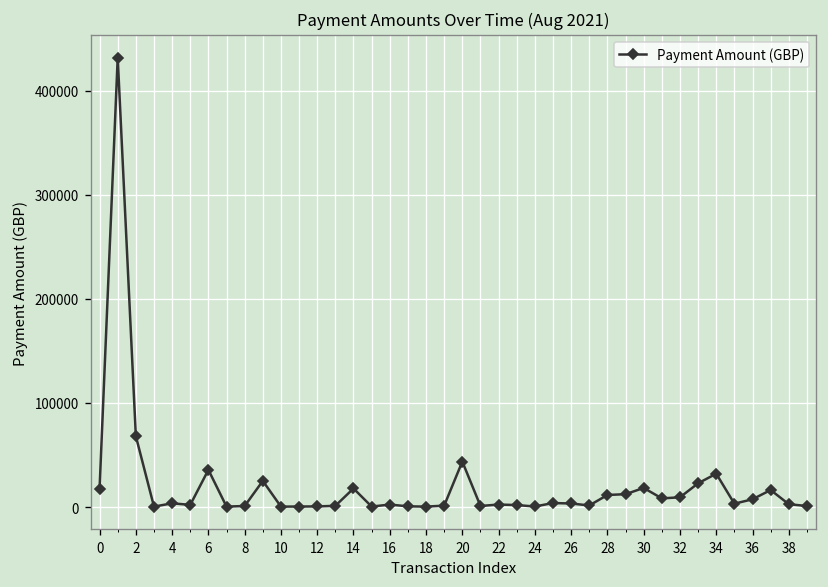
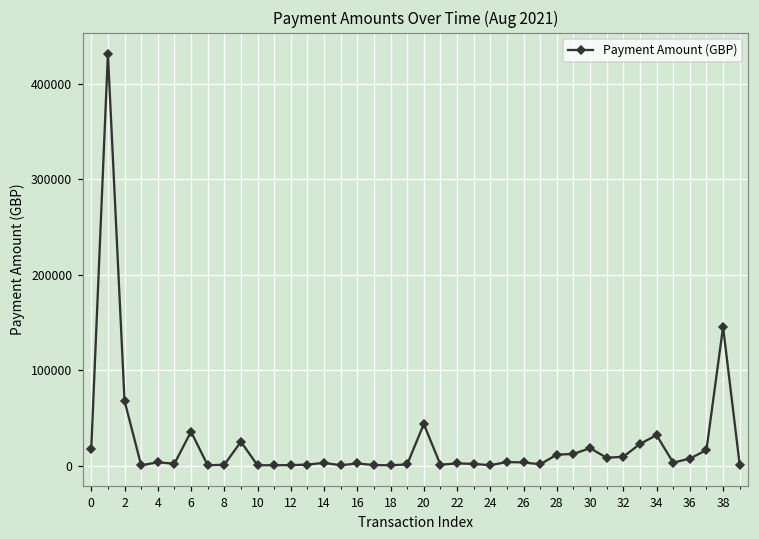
14: 20000 -> 0
38: 0 -> 150000
